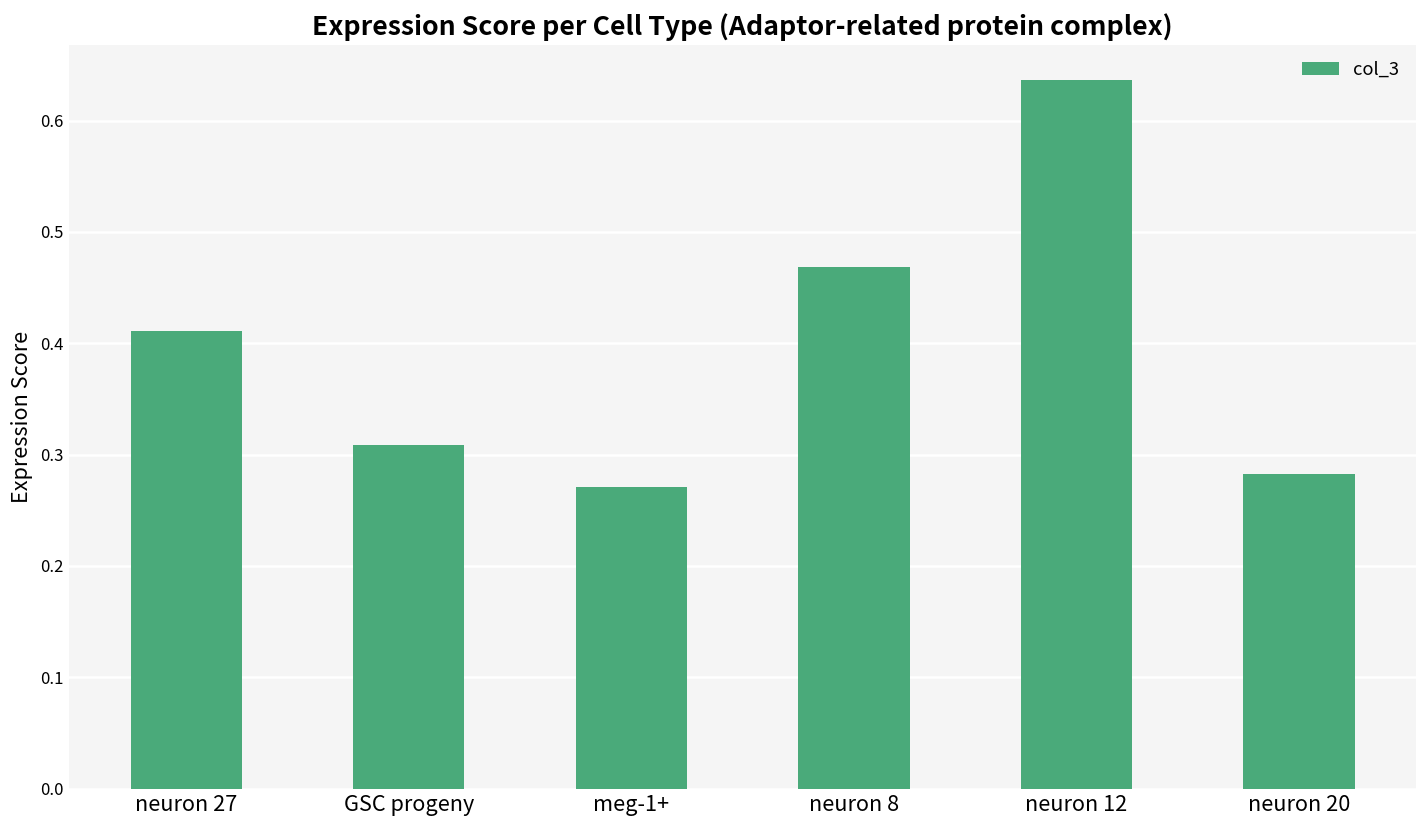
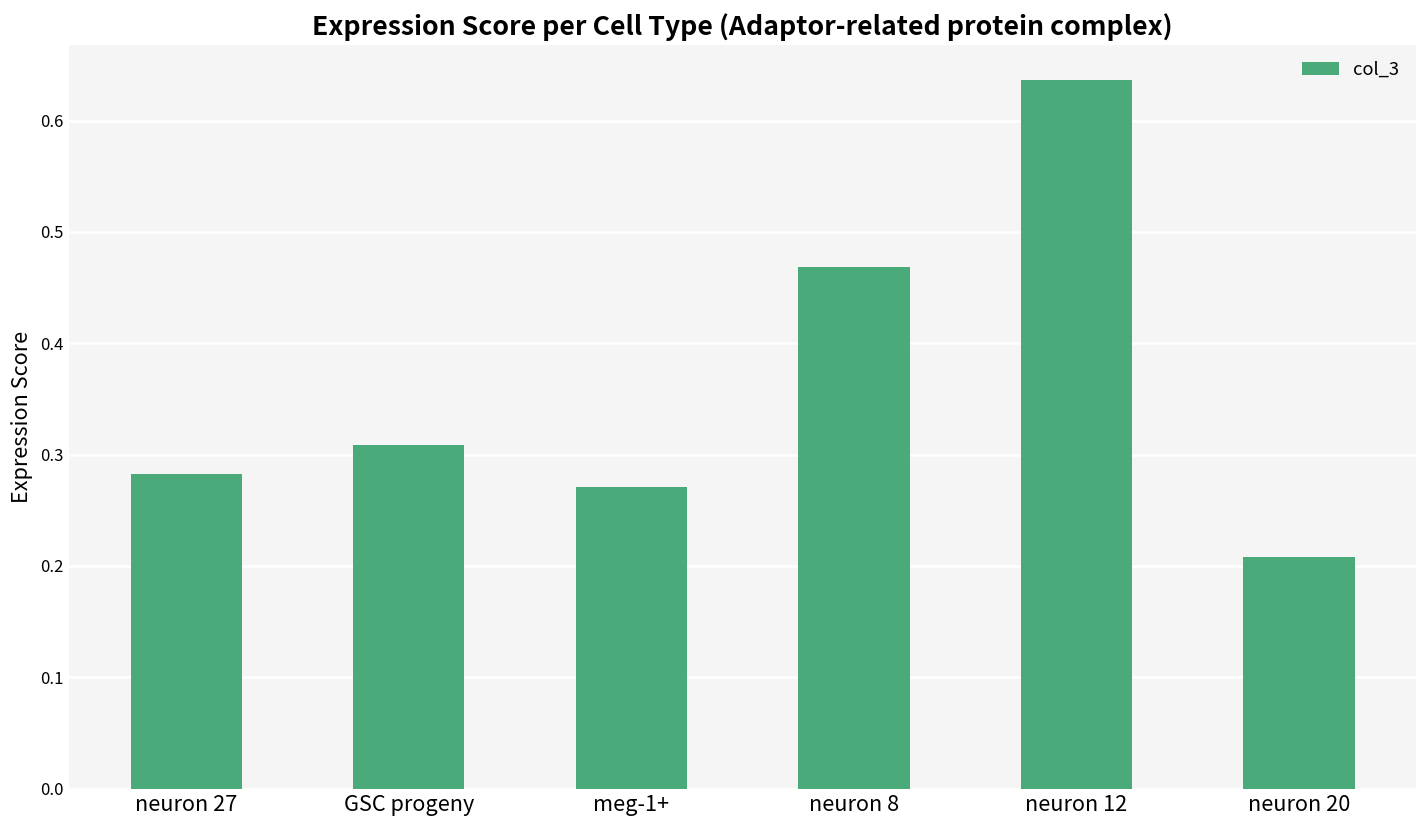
neuron 27: 0.41 -> 0.28
neuron 20: 0.28 -> 0.21
